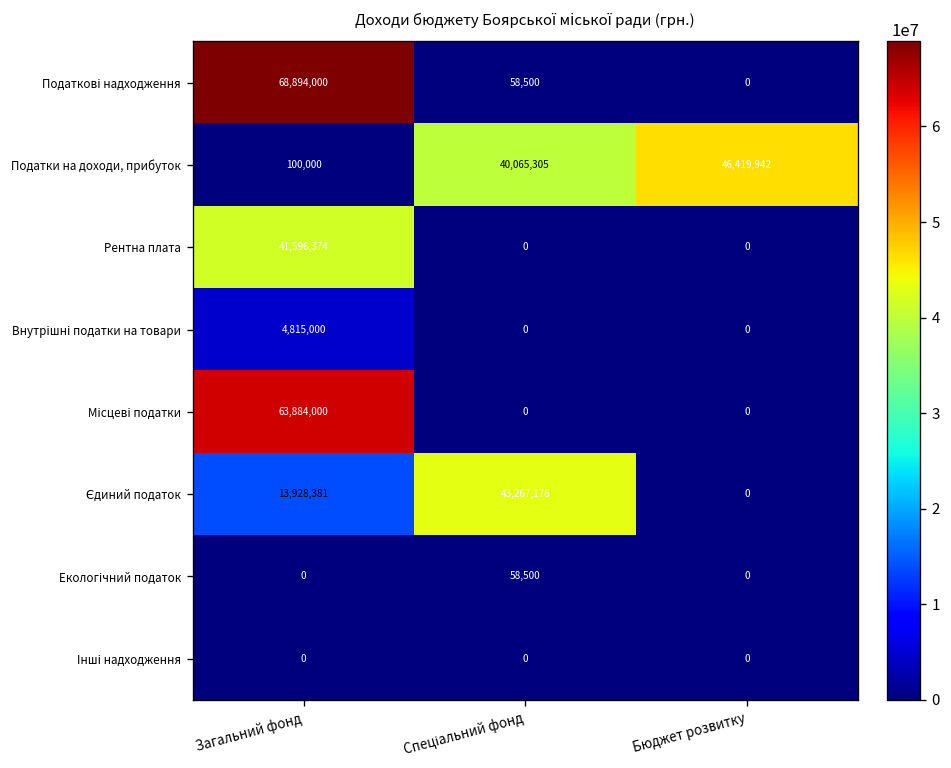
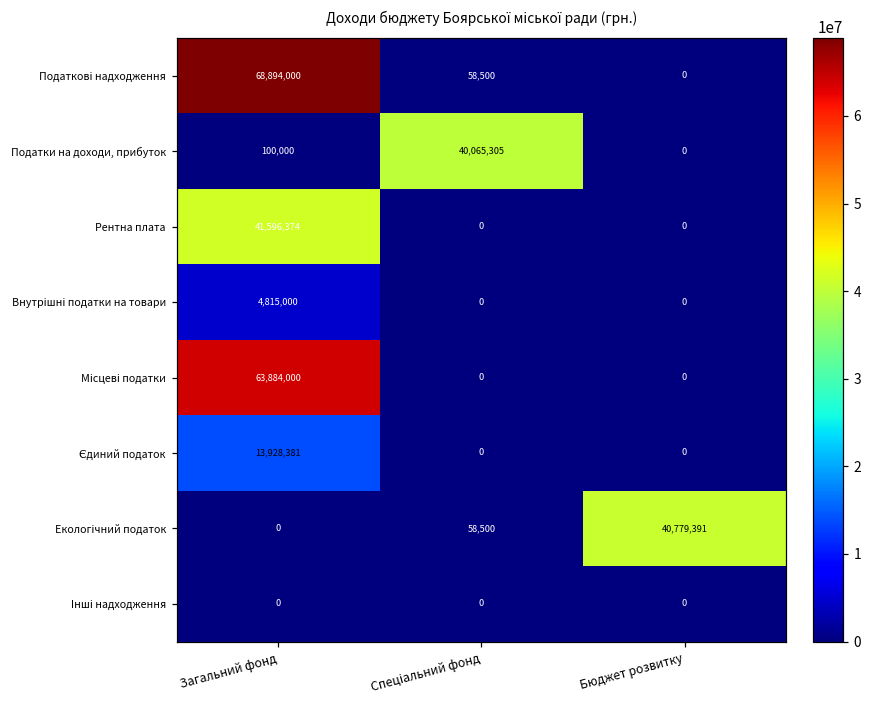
Податки на доходи, прибуток, Бюджет розвитку: 46,419,942 -> 0
Єдиний податок, Спеціальний фонд: 43,267,176 -> 0
Екологічний податок, Бюджет розвитку: 0 -> 40,779,391
